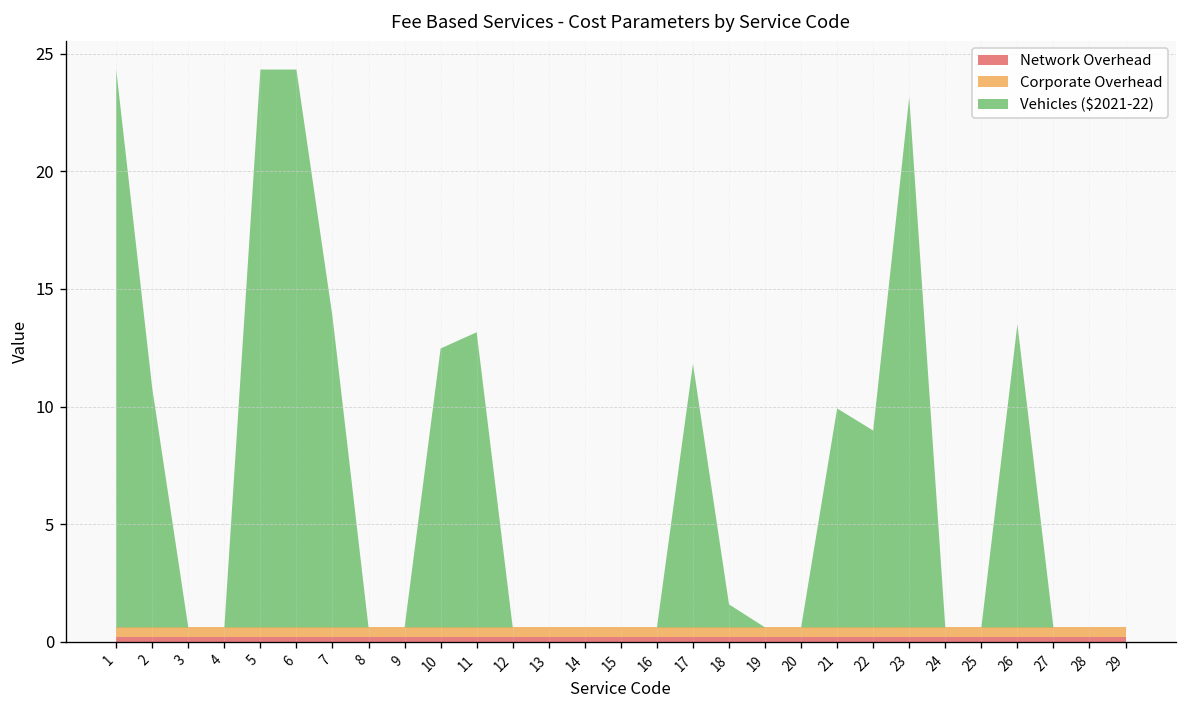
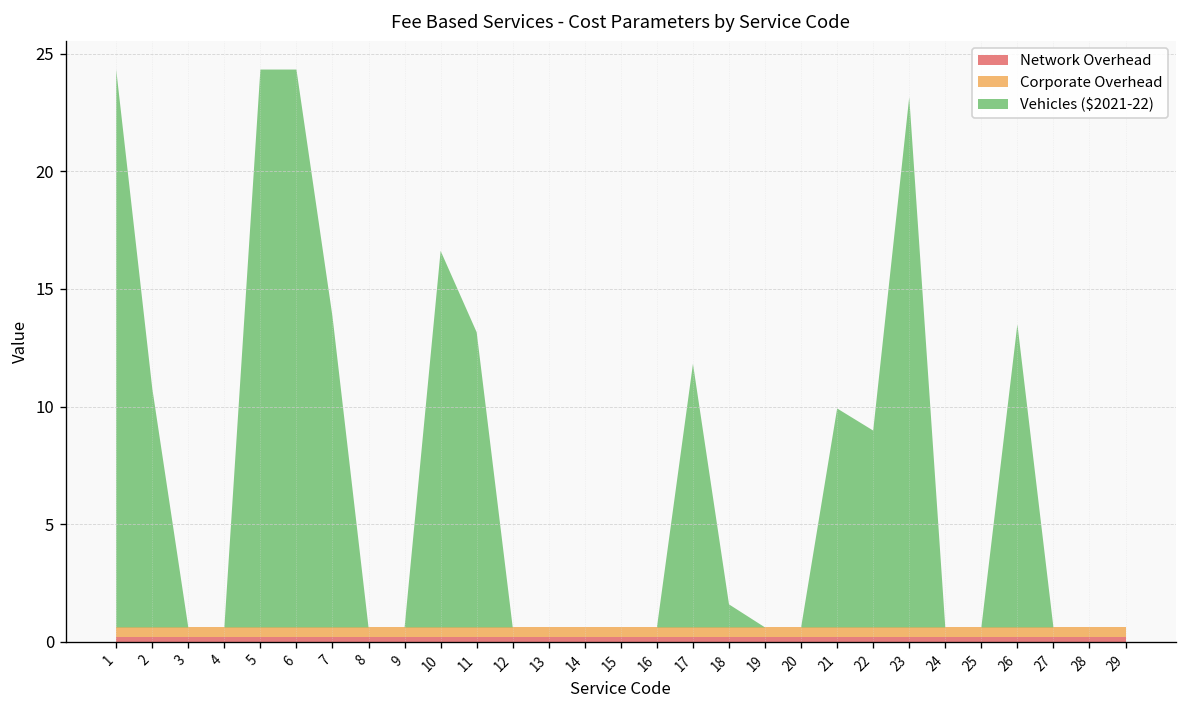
Vehicles ($2021-22), 10: 11.9 -> 16.0
